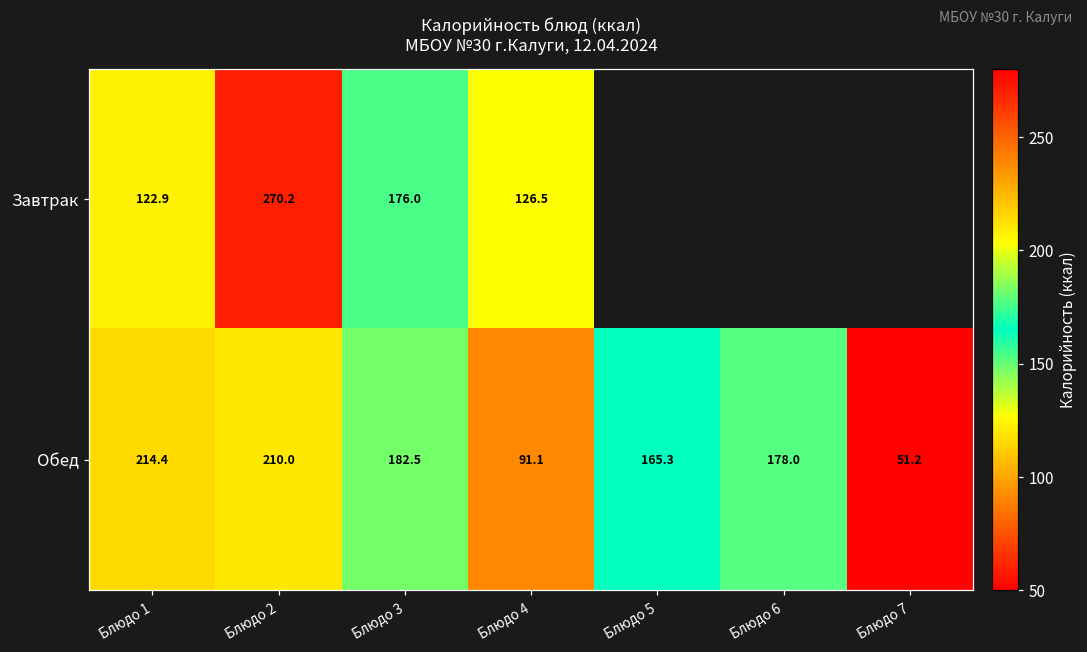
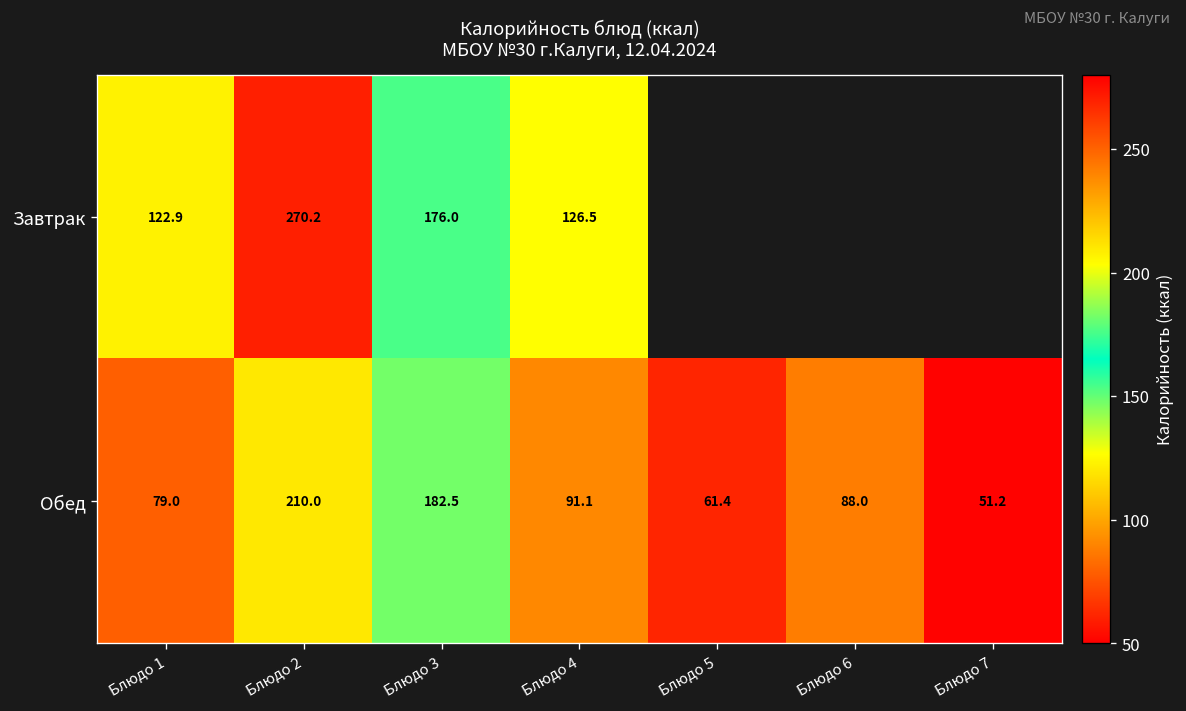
Обед, Блюдо 1: 214.4 -> 79.0
Обед, Блюдо 5: 165.3 -> 61.4
Обед, Блюдо 6: 178.0 -> 88.0
